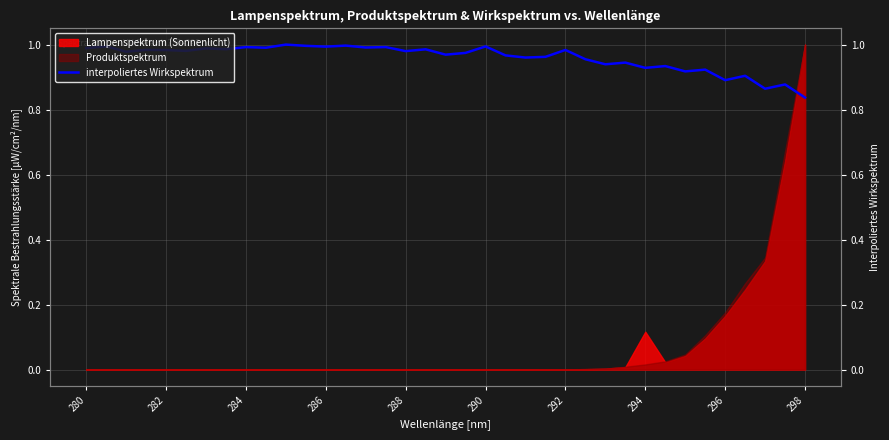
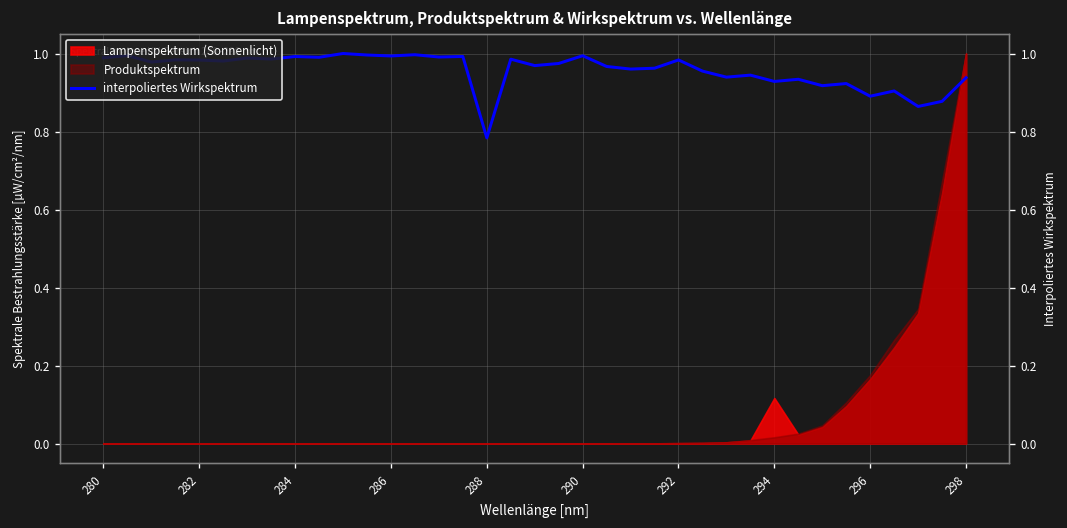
interpoliertes Wirkspektrum, 288: 0.98 -> 0.78
interpoliertes Wirkspektrum, 298: 0.84 -> 0.94
